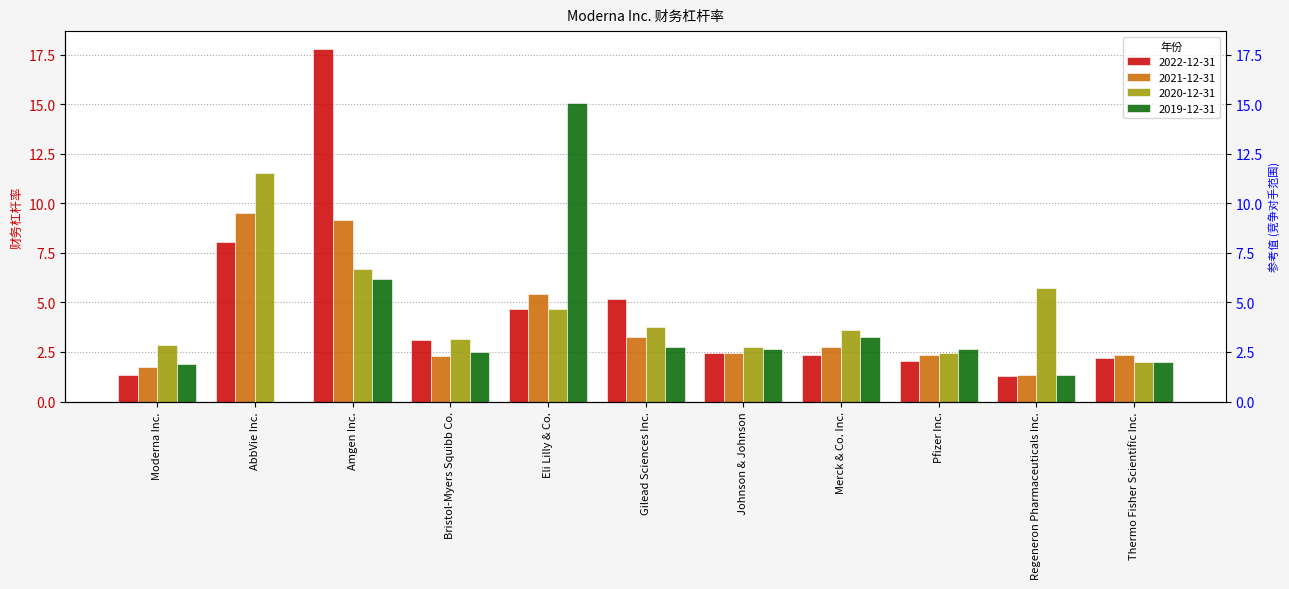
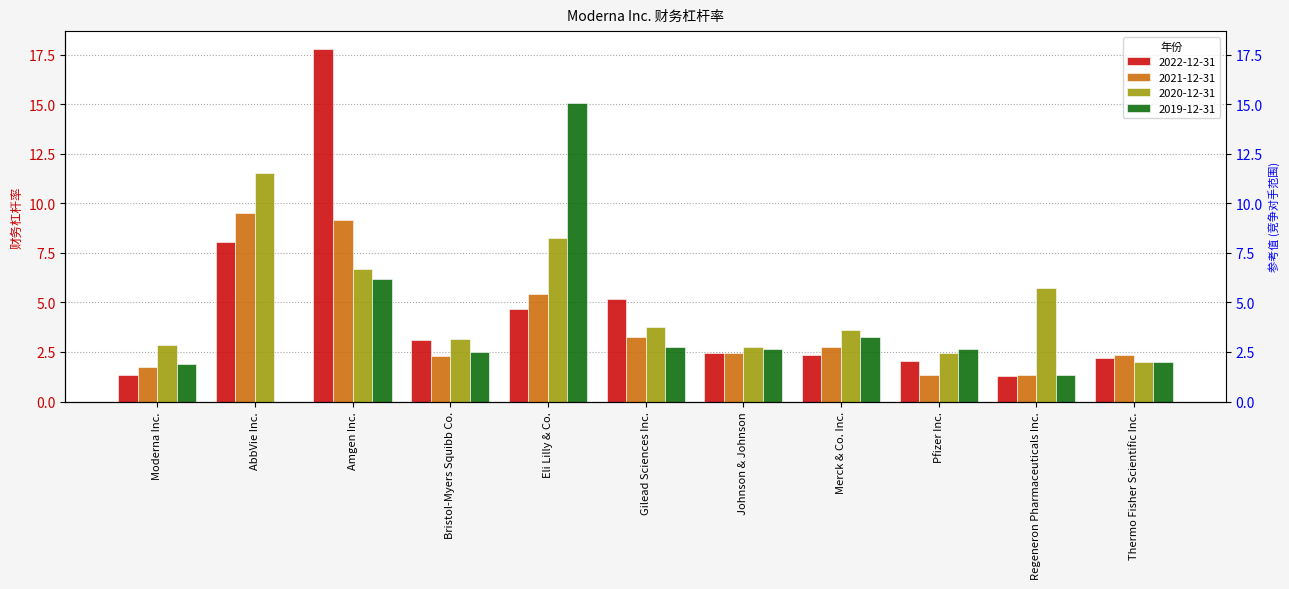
2020-12-31, Eli Lilly & Co.: 4.7 -> 8.3
2021-12-31, Pfizer Inc.: 2.4 -> 1.4
